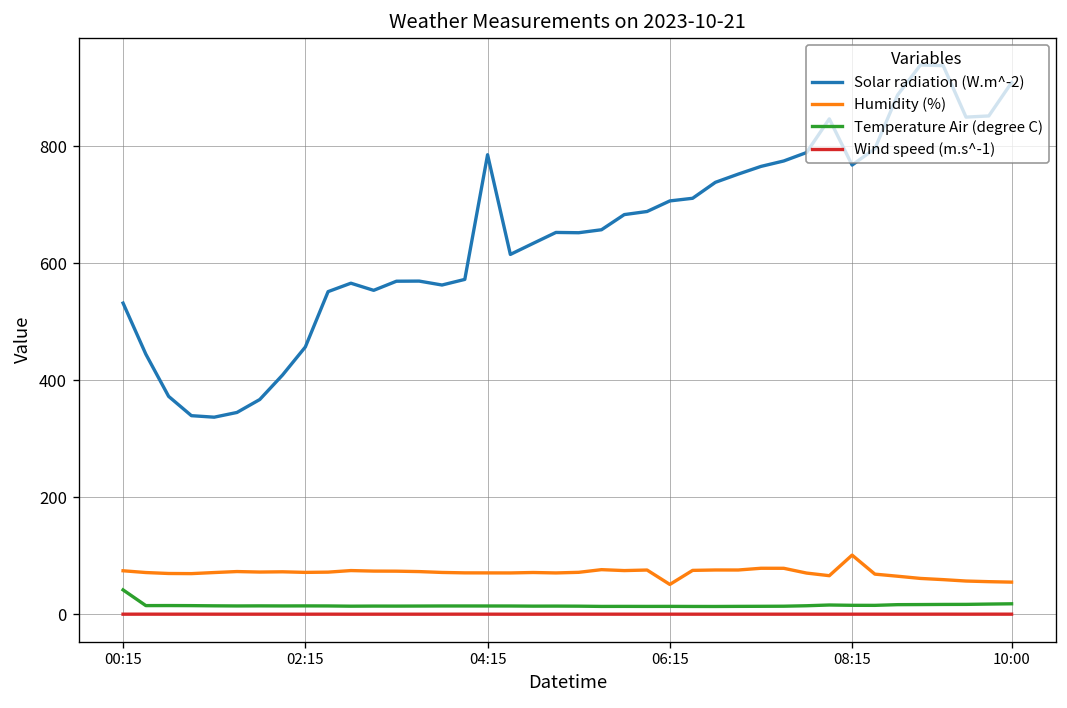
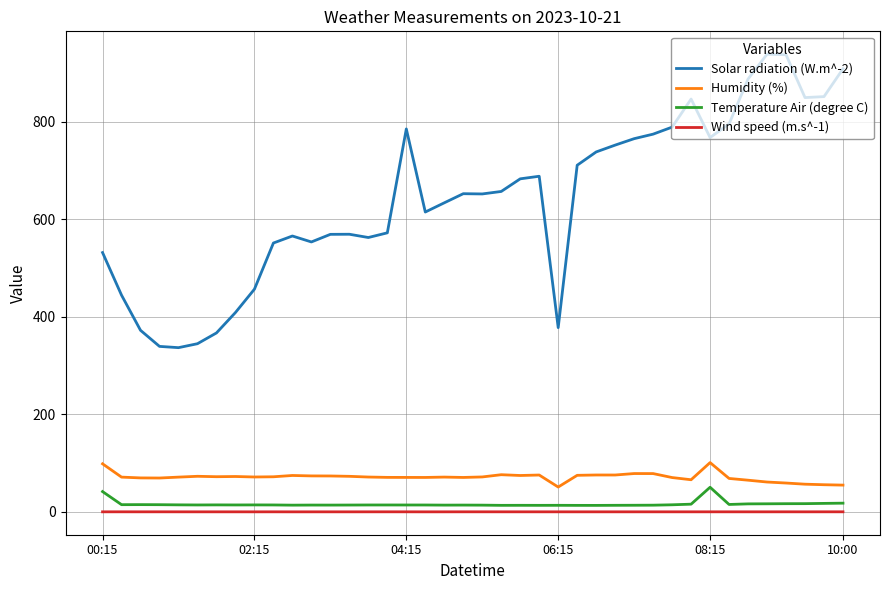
Humidity (%), 00:15: 70 -> 100
Solar radiation (W.m^-2), 06:15: 710 -> 380
Temperature Air (degree C), 08:15: 20 -> 50
